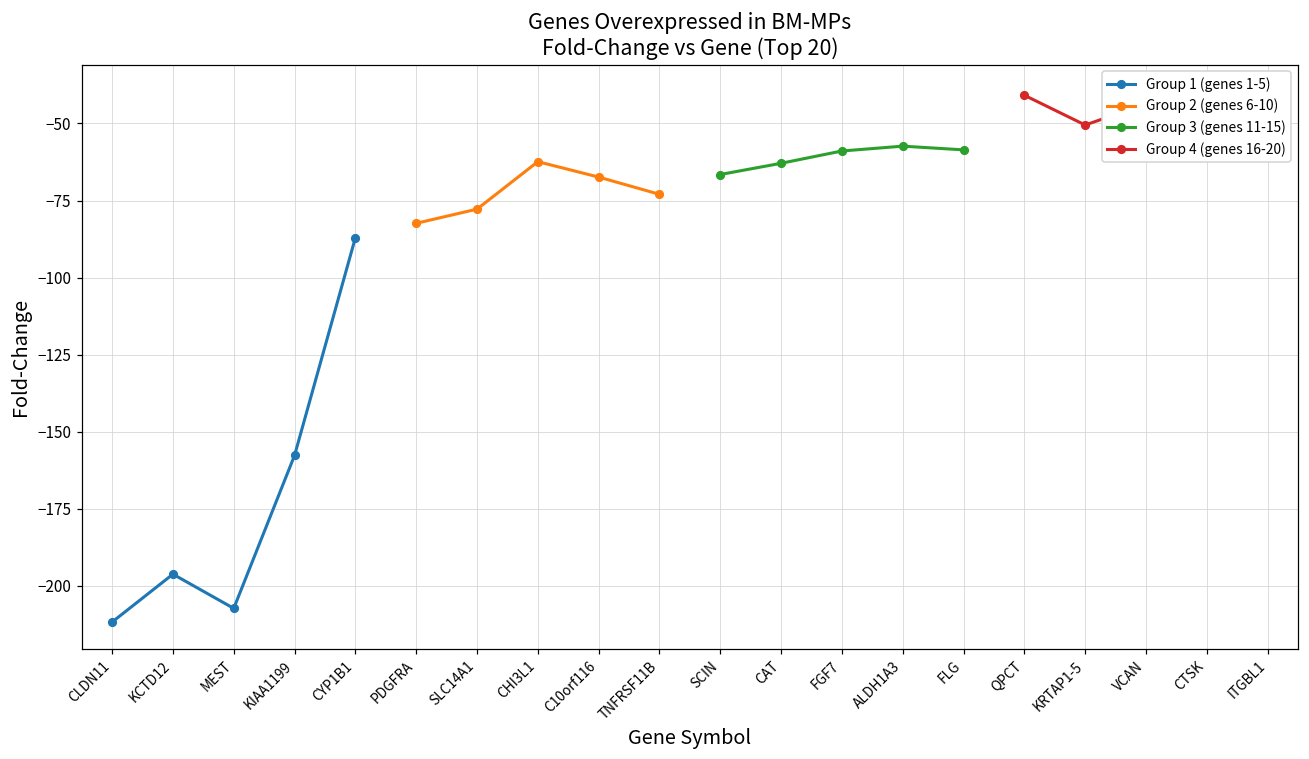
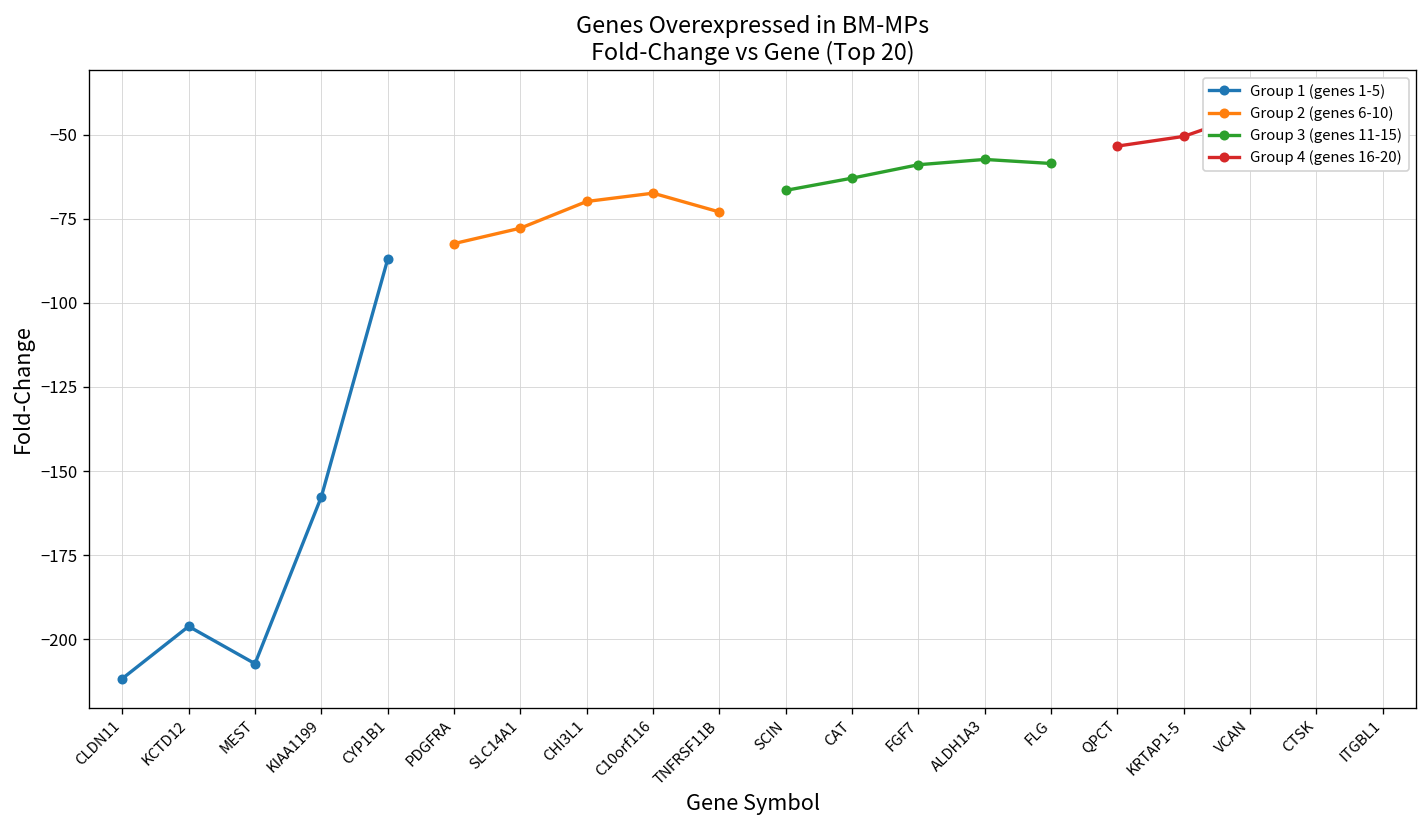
Group 2 (genes 6-10), CHI3L1: -62 -> -70
Group 4 (genes 16-20), QPCT: -41 -> -53
